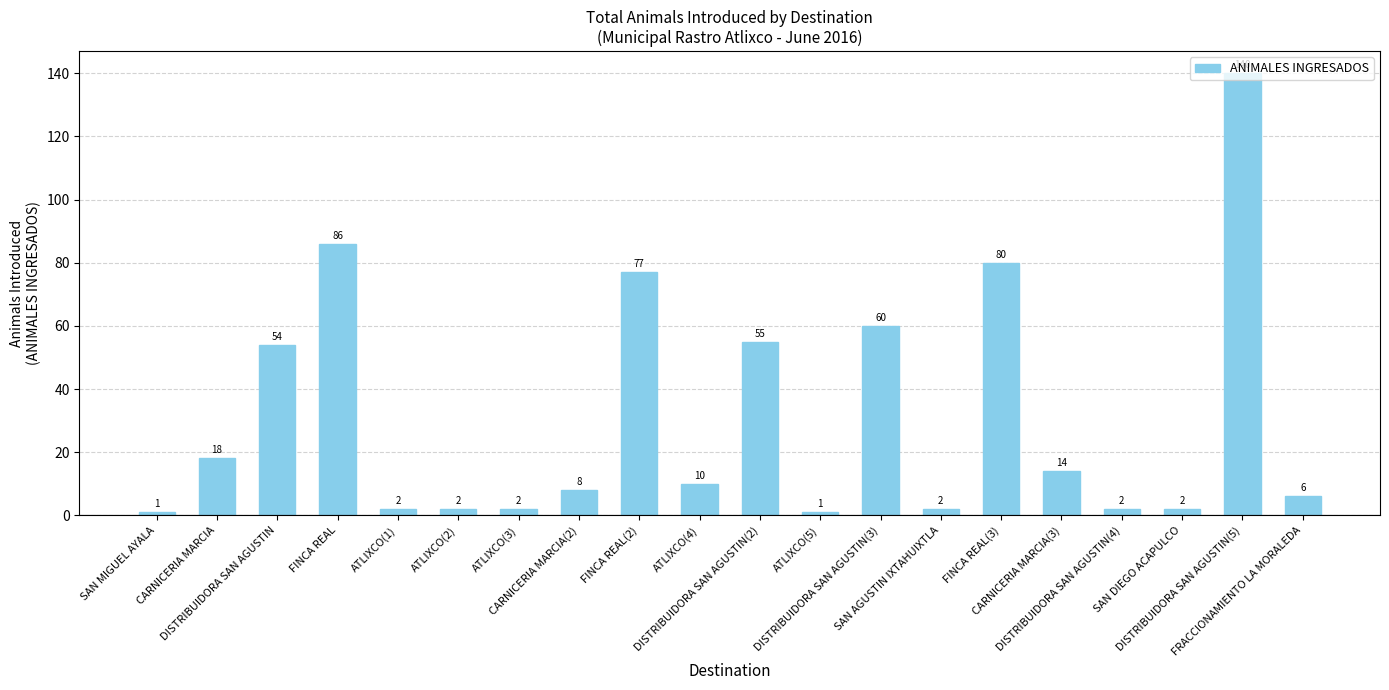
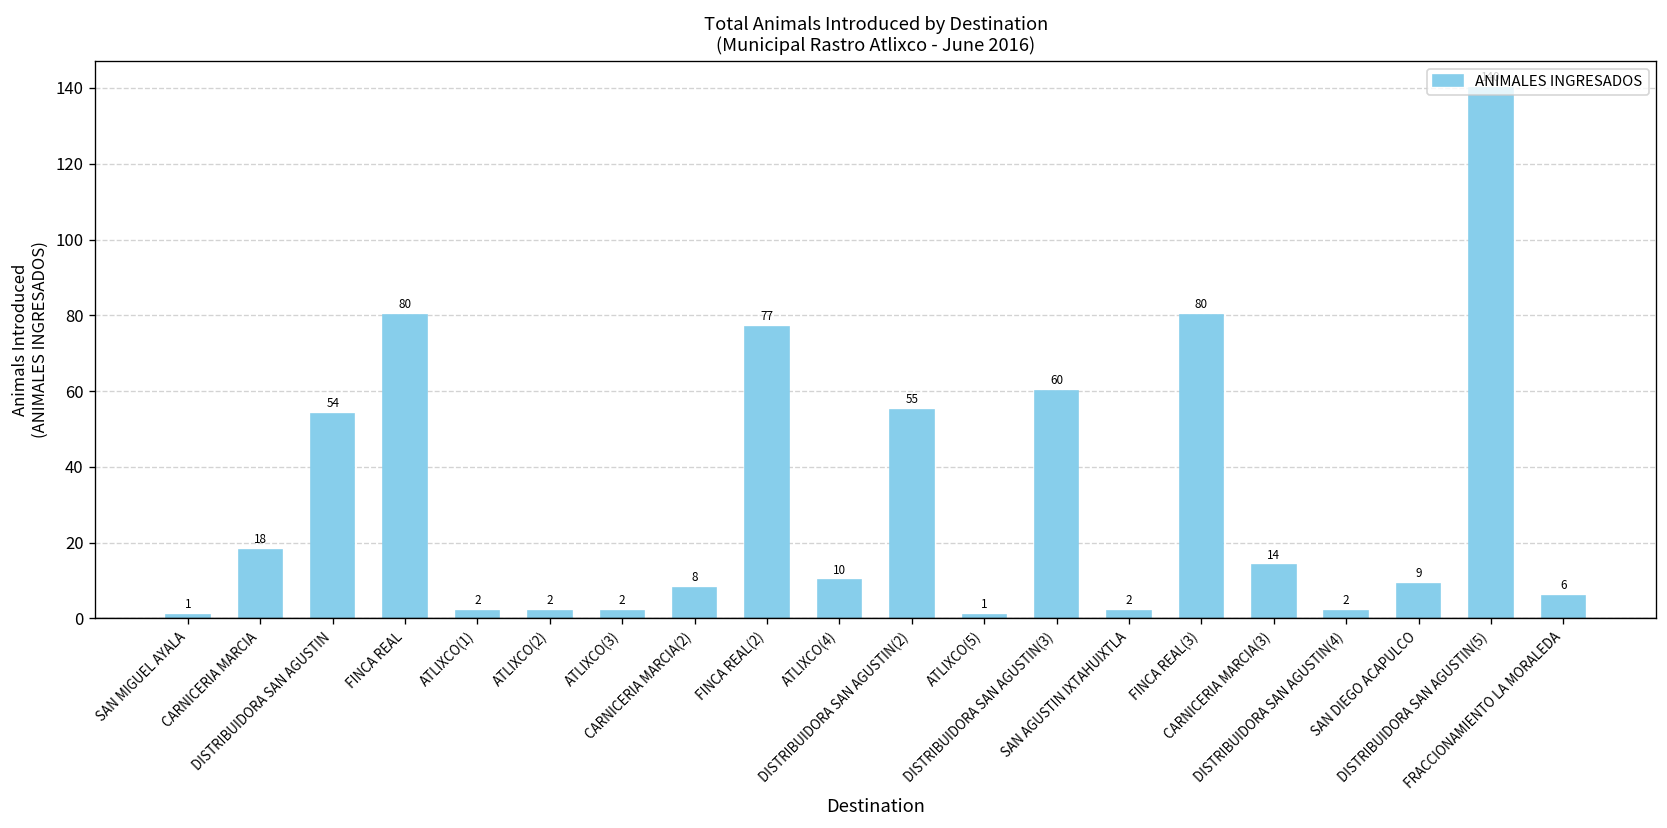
FINCA REAL: 86 -> 80
SAN DIEGO ACAPULCO: 2 -> 9
